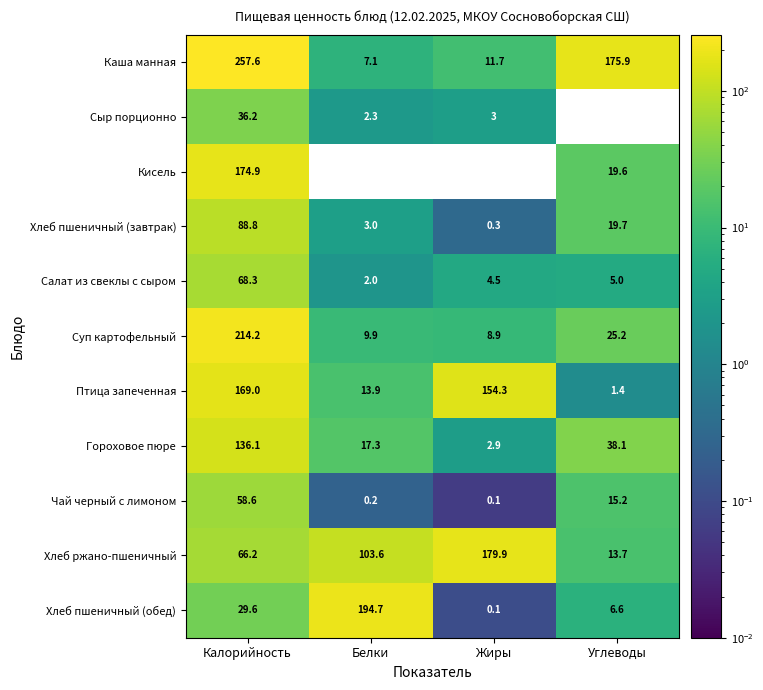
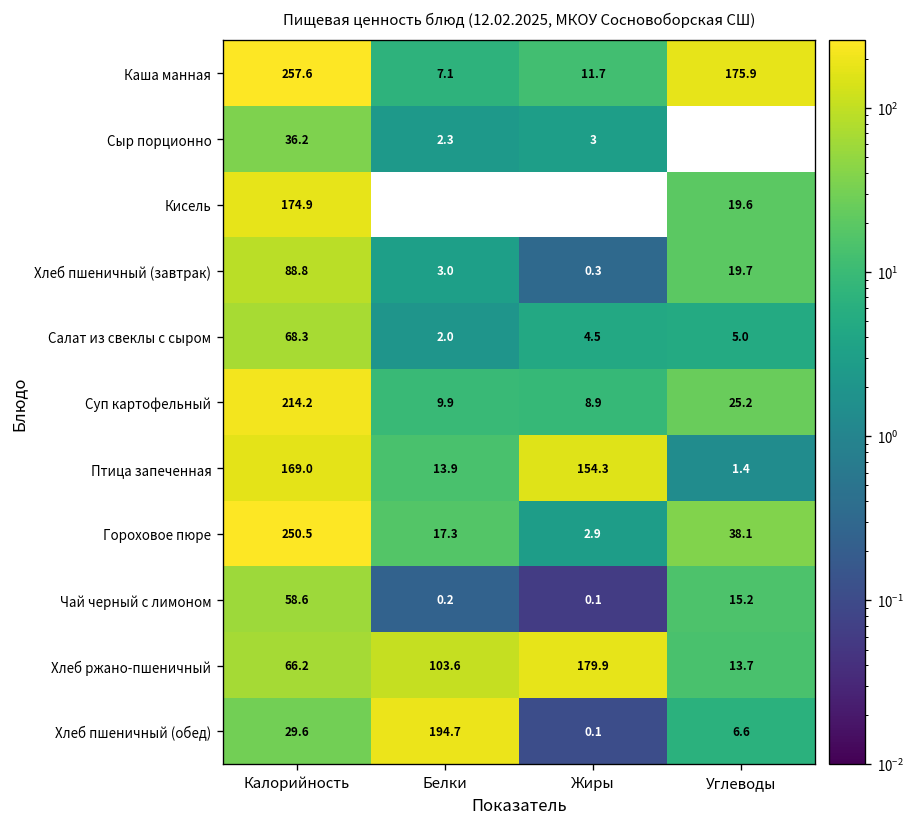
Гороховое пюре, Калорийность: 136.1 -> 250.5
